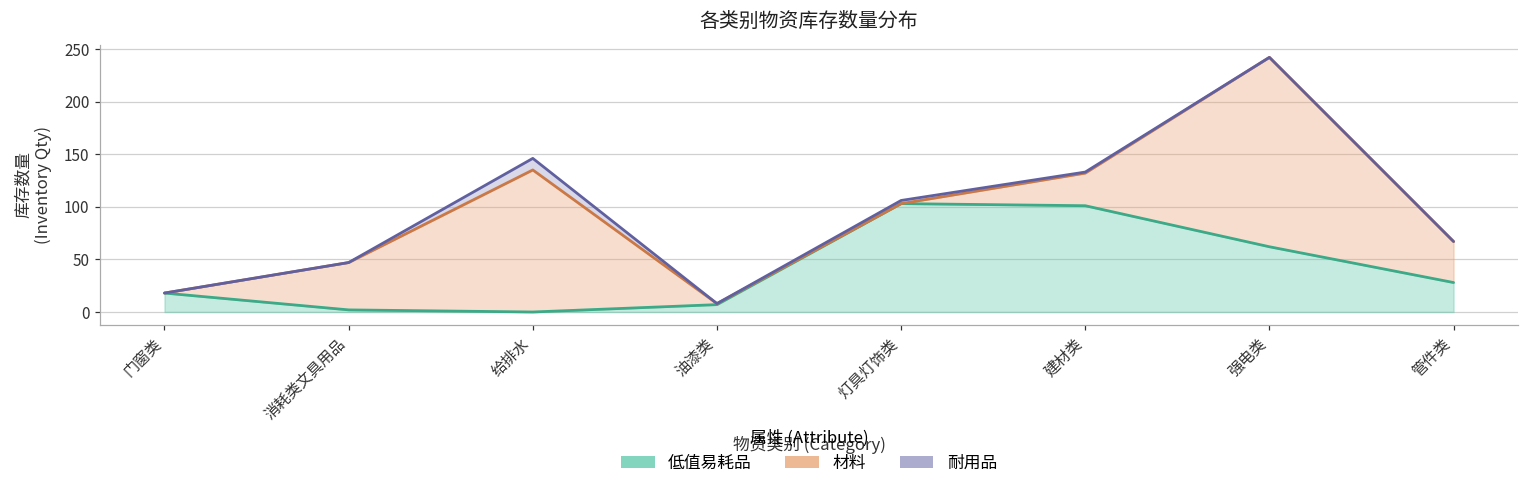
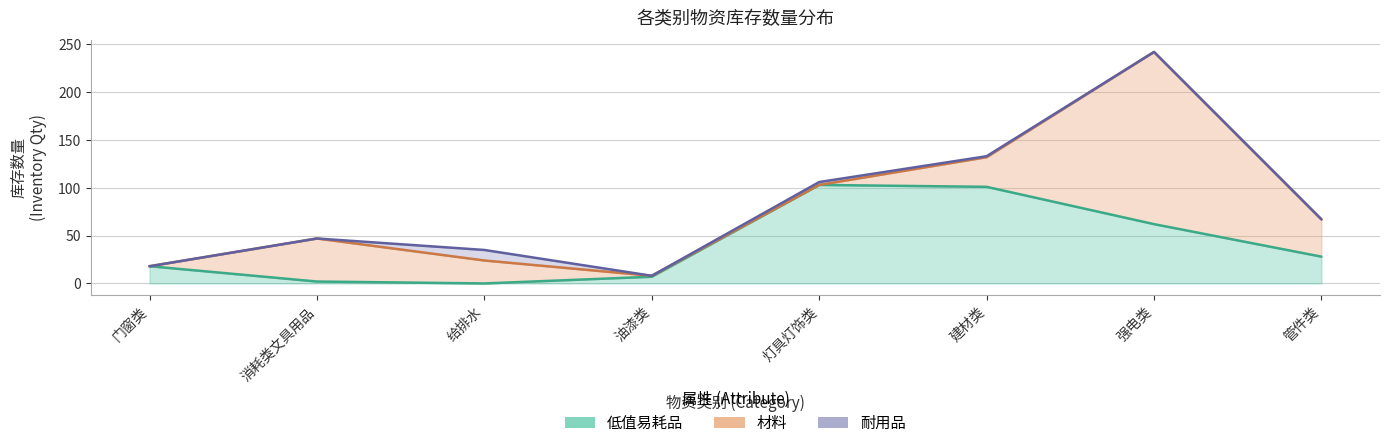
材料, 给排水: 140 -> 20
